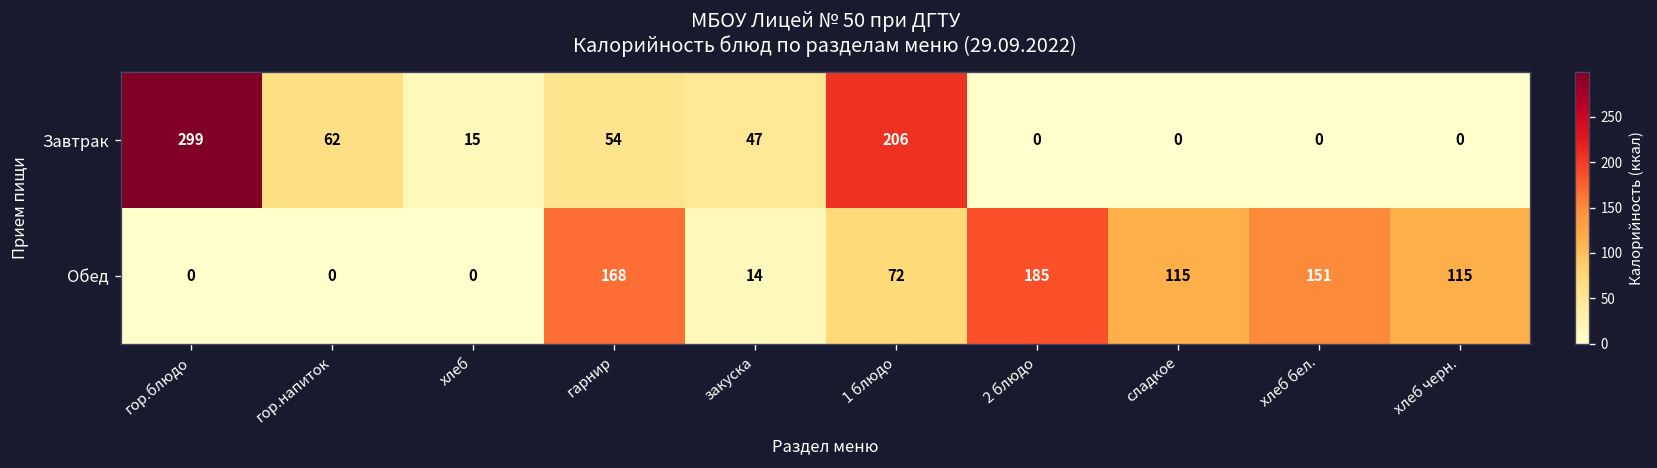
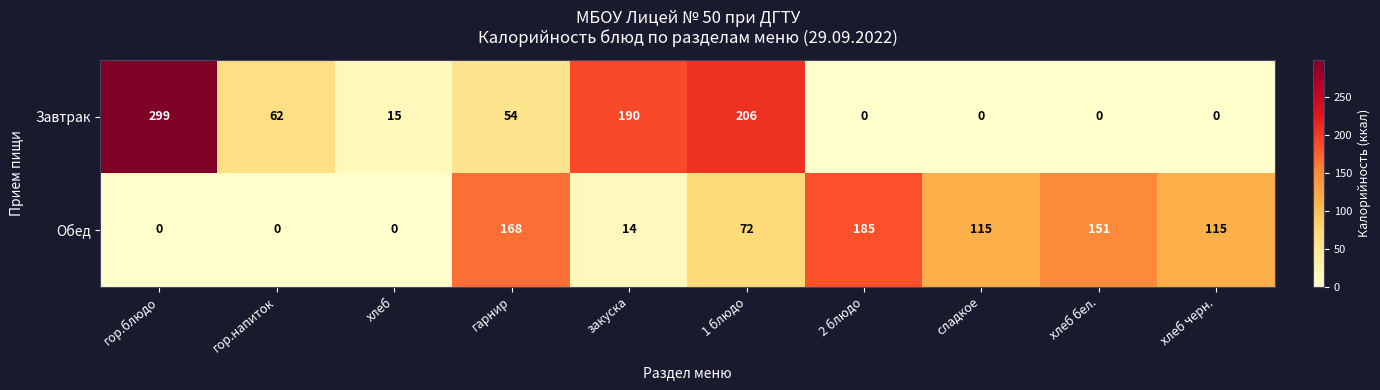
Завтрак, закуска: 47 -> 190
